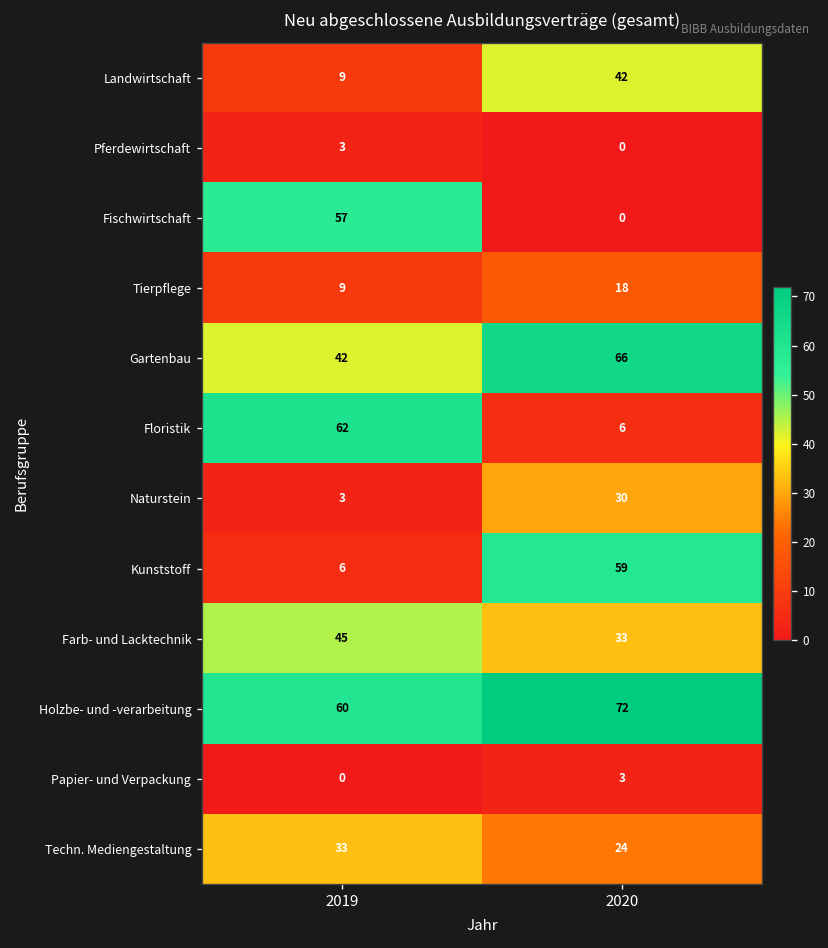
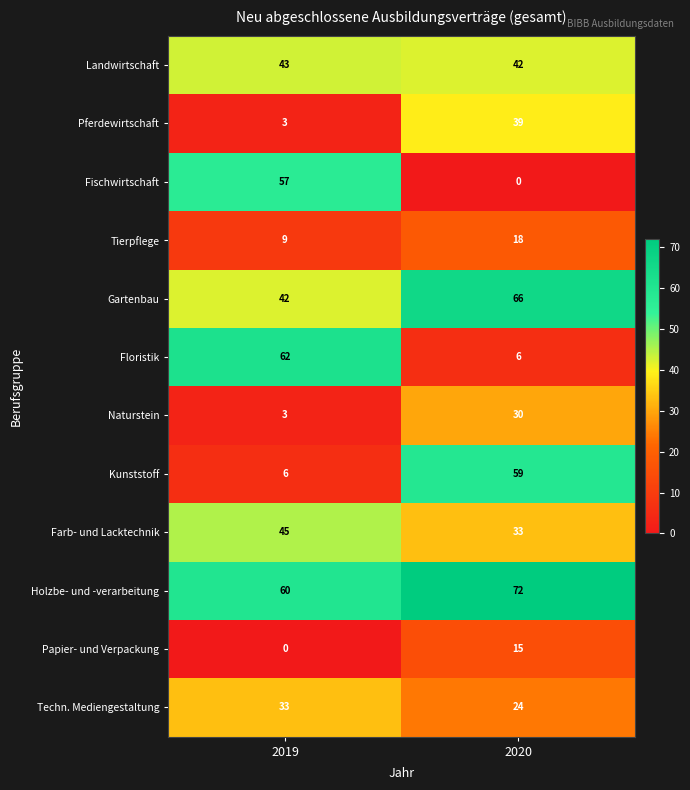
Landwirtschaft, 2019: 9 -> 43
Pferdewirtschaft, 2020: 0 -> 39
Papier- und Verpackung, 2020: 3 -> 15
